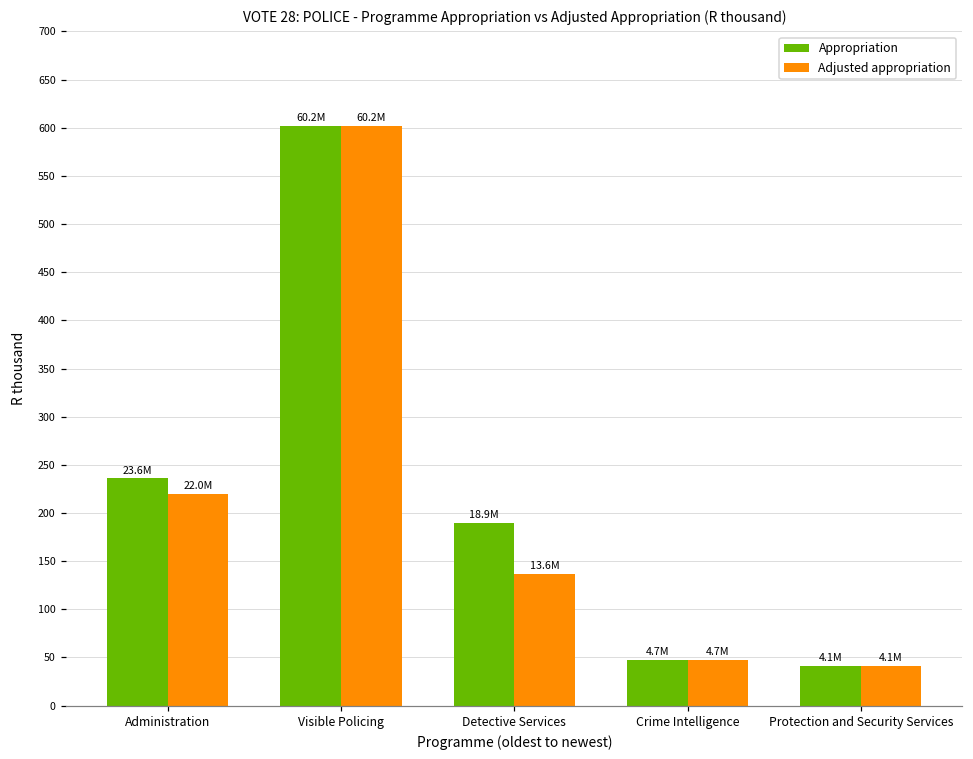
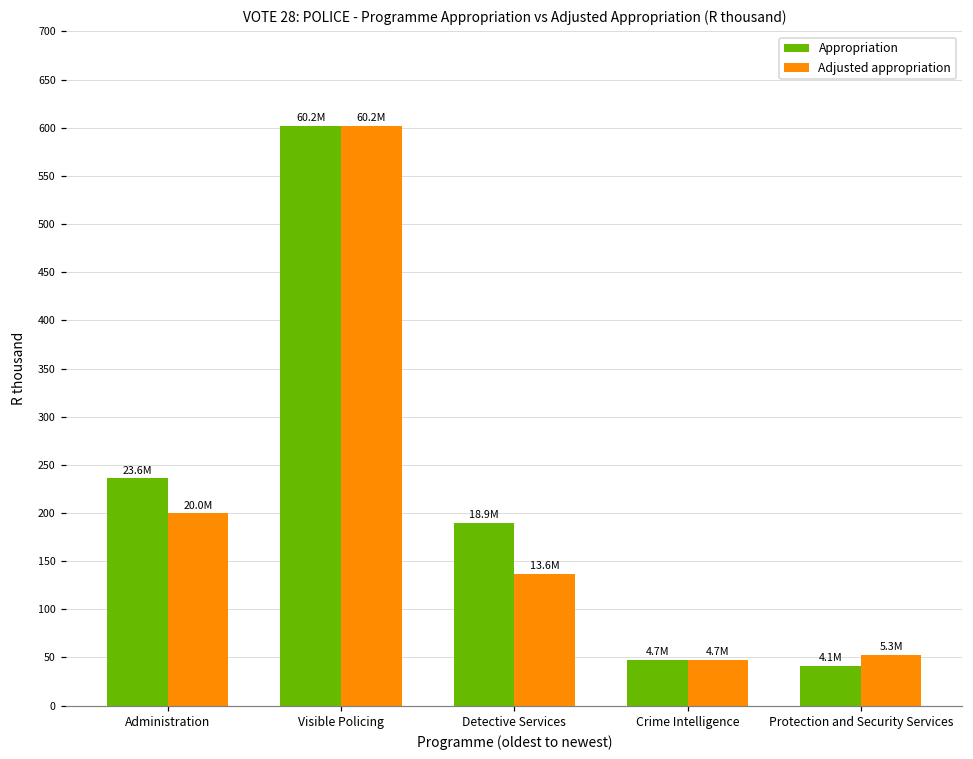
Adjusted appropriation, Administration: 22.0M -> 20.0M
Adjusted appropriation, Protection and Security Services: 4.1M -> 5.3M
